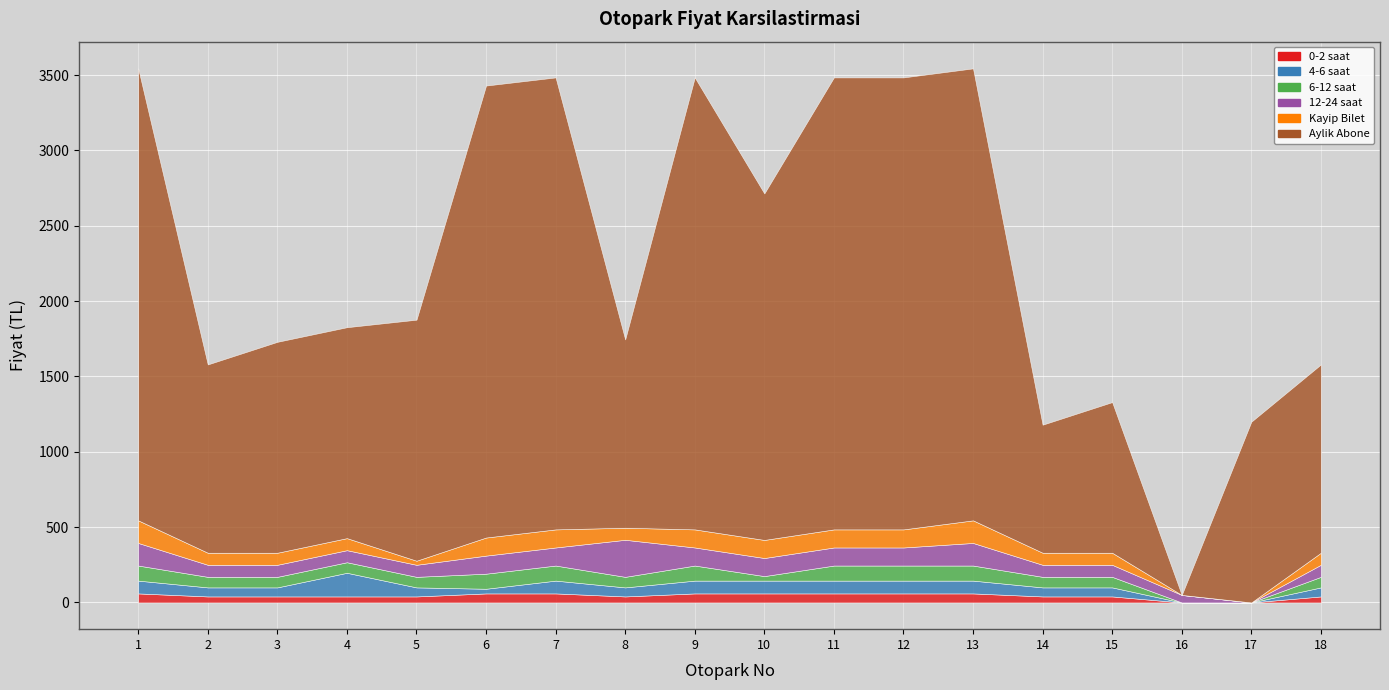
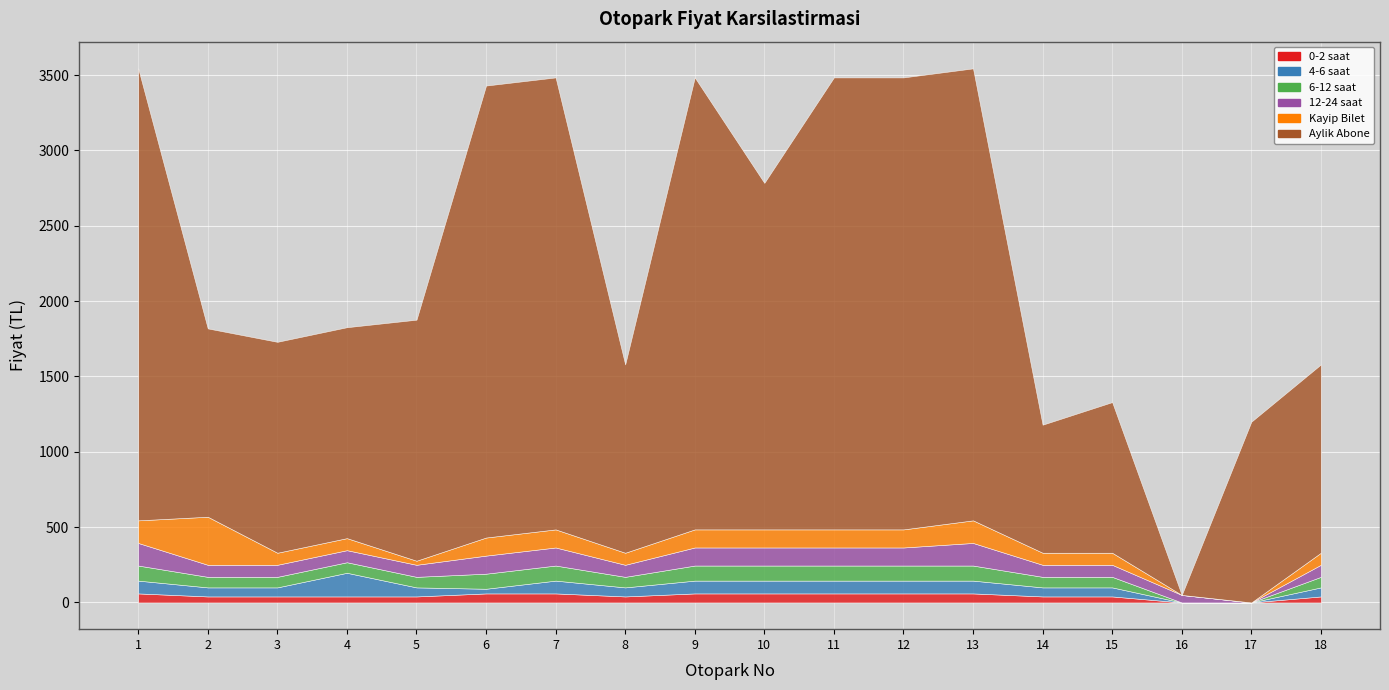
Kayip Bilet, 2: 80 -> 320
12-24 saat, 8: 250 -> 80
6-12 saat, 10: 30 -> 100
